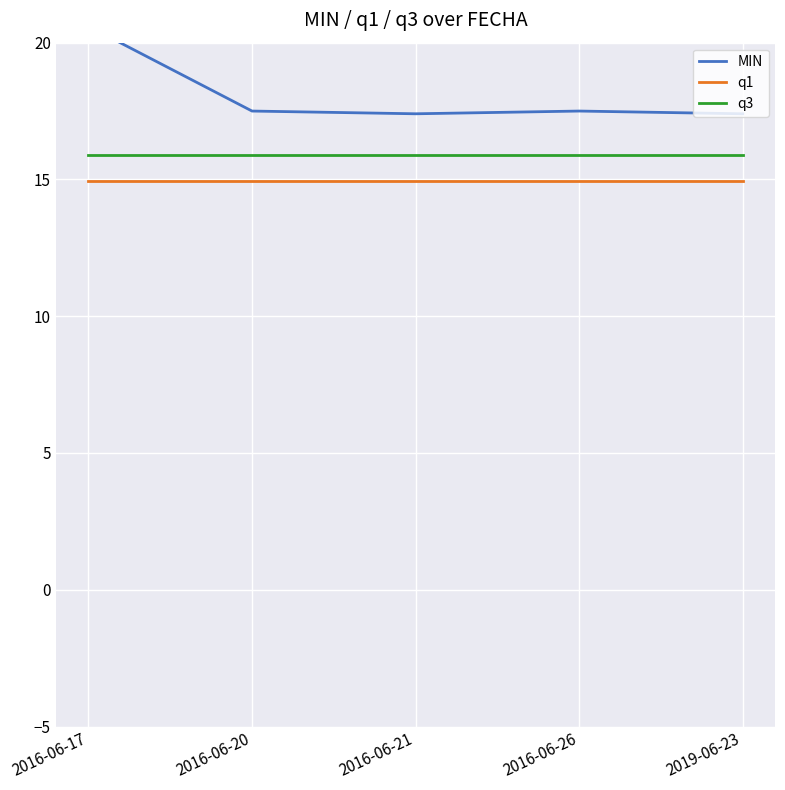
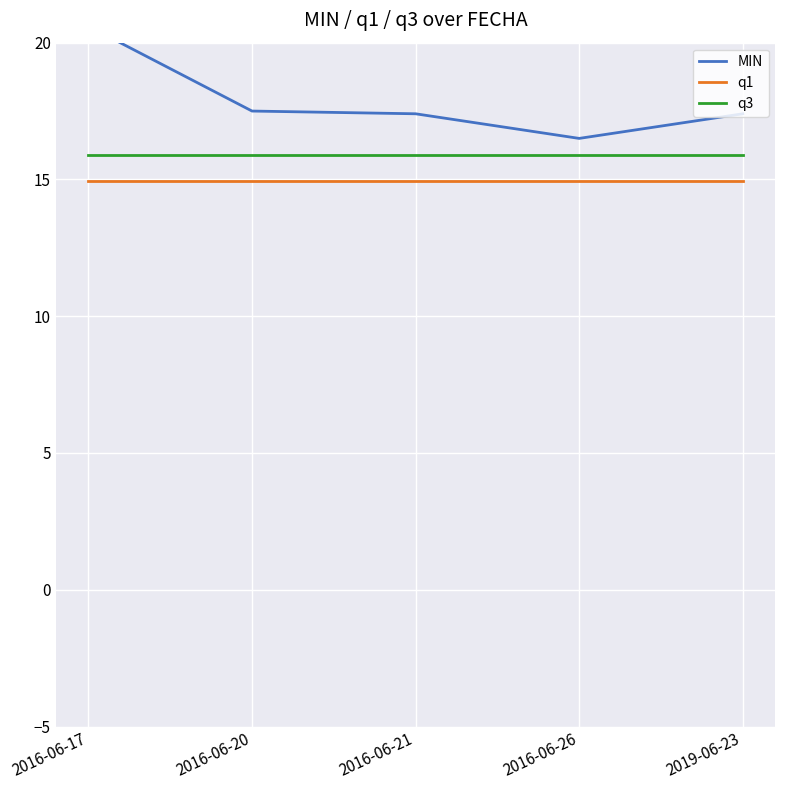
MIN, 2016-06-26: 17.5 -> 16.5
